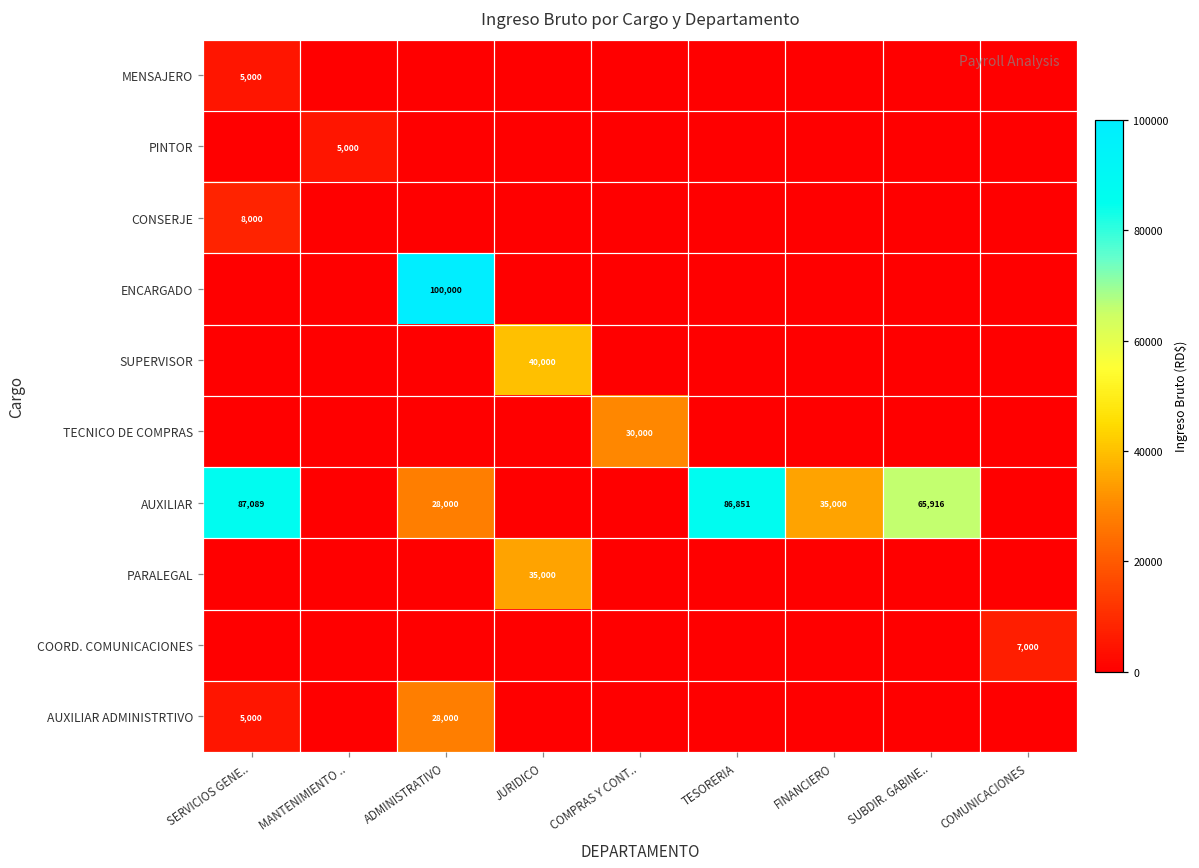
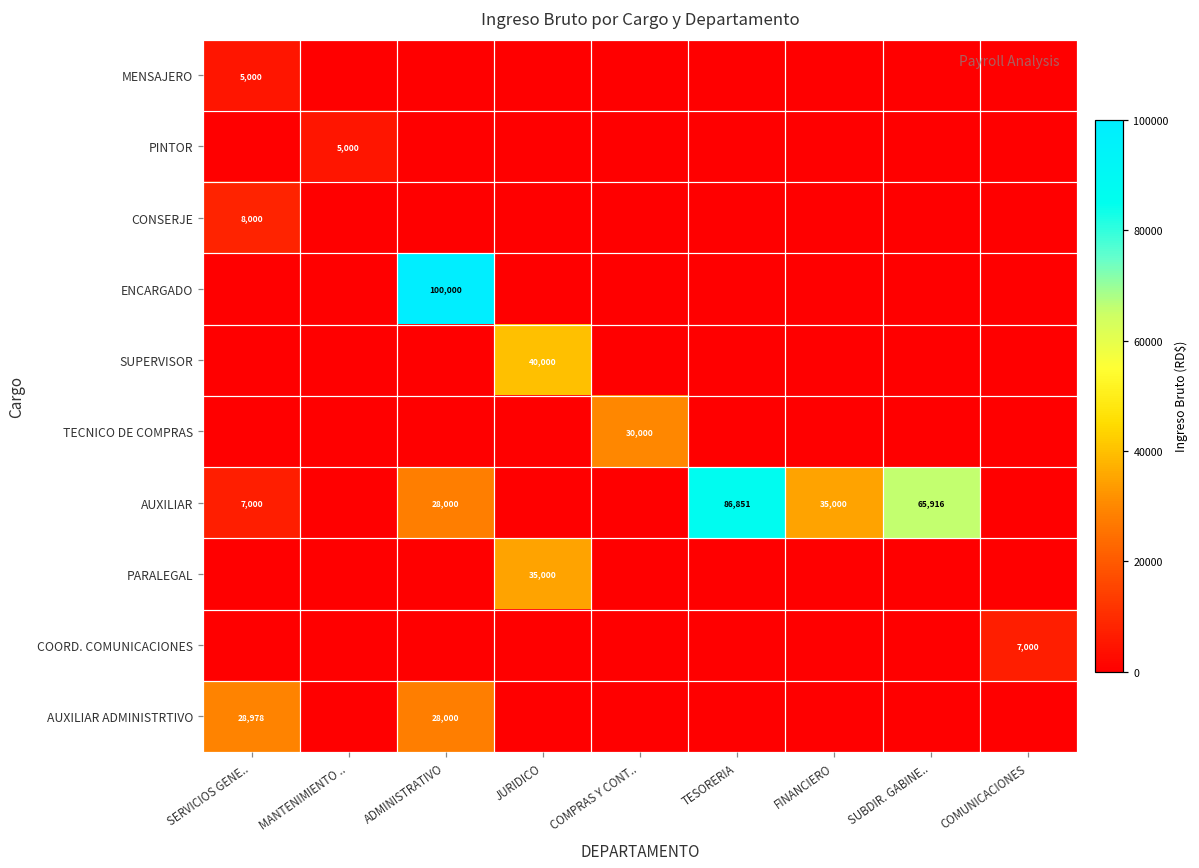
AUXILIAR, SERVICIOS GENE..: 87,089 -> 7,000
AUXILIAR ADMINISTRTIVO, SERVICIOS GENE..: 5,000 -> 28,978
